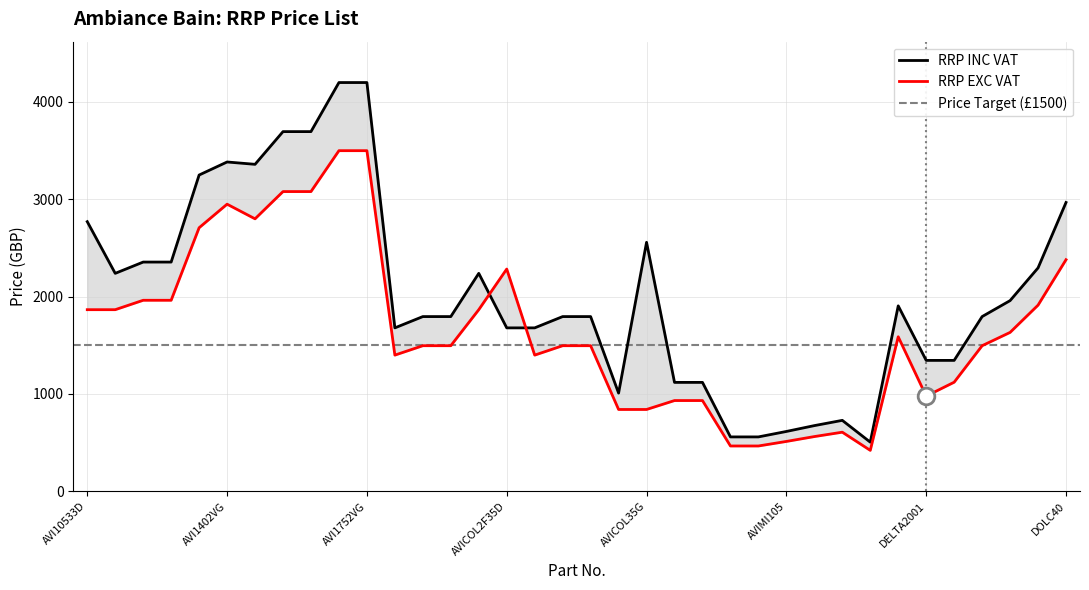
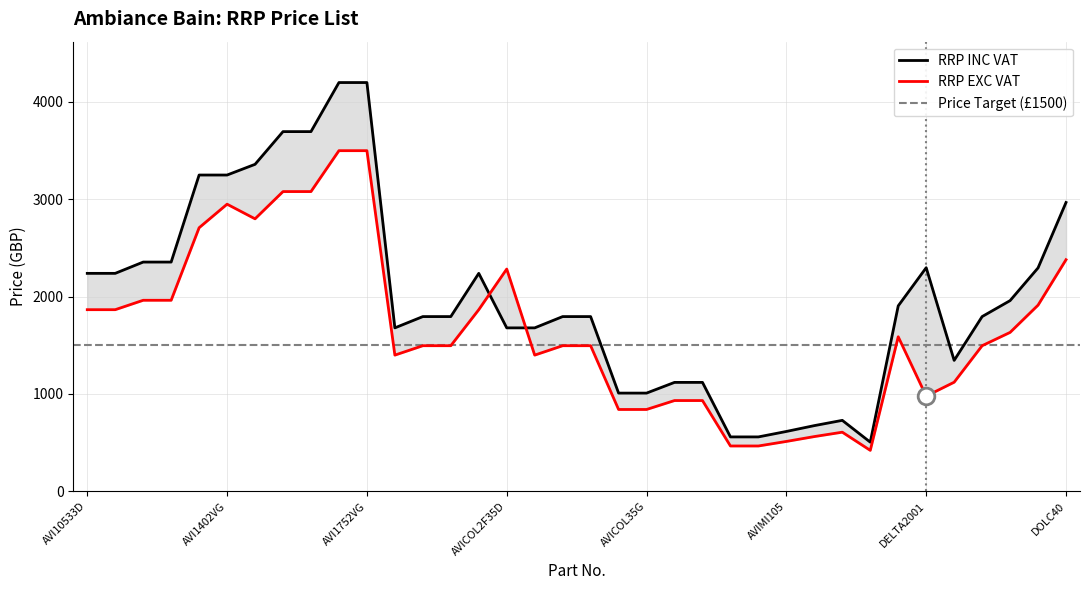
RRP INC VAT, AVI10533D: 2800 -> 2200
RRP INC VAT, AVI1402VG: 3400 -> 3200
RRP INC VAT, AVICOL35G: 2600 -> 1000
RRP INC VAT, DELTA2001: 1300 -> 2300
